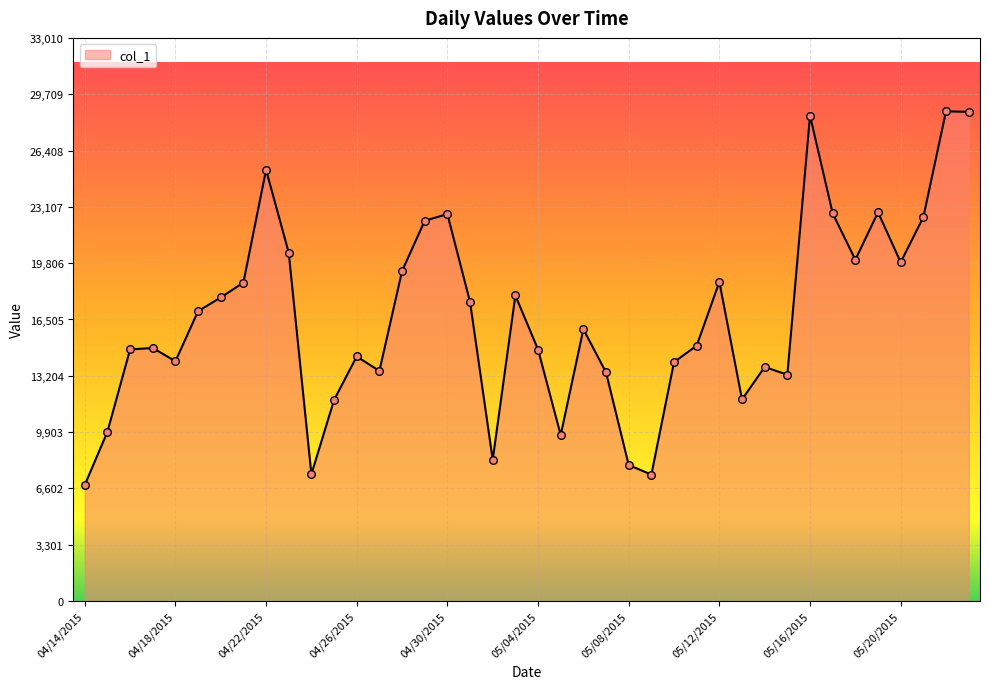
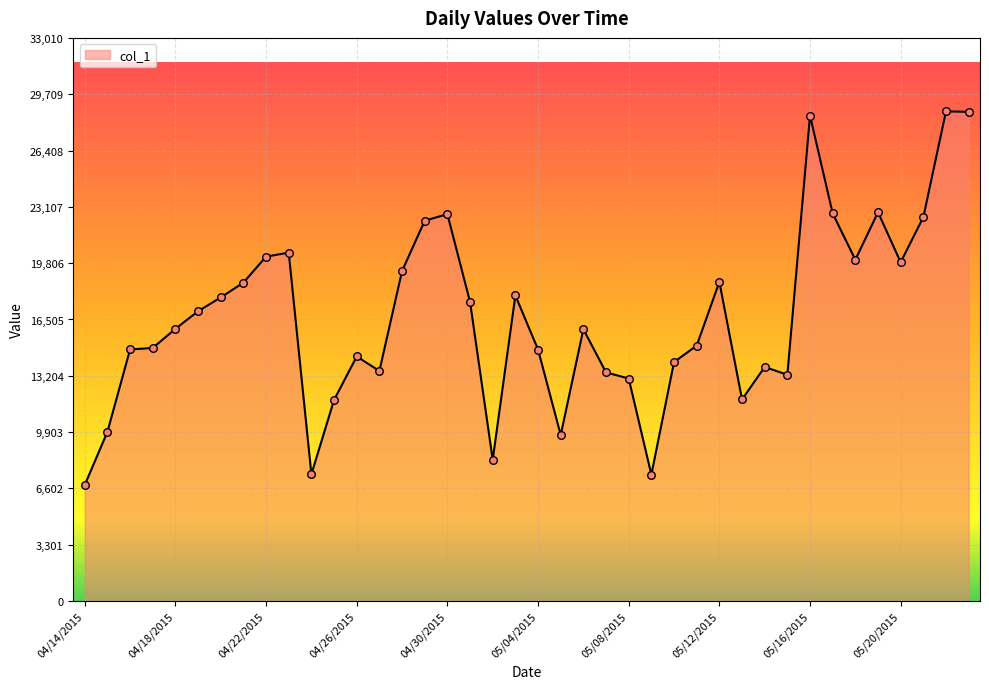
04/18/2015: 14,100 -> 16,000
04/22/2015: 25,300 -> 20,200
05/08/2015: 8,000 -> 13,000
